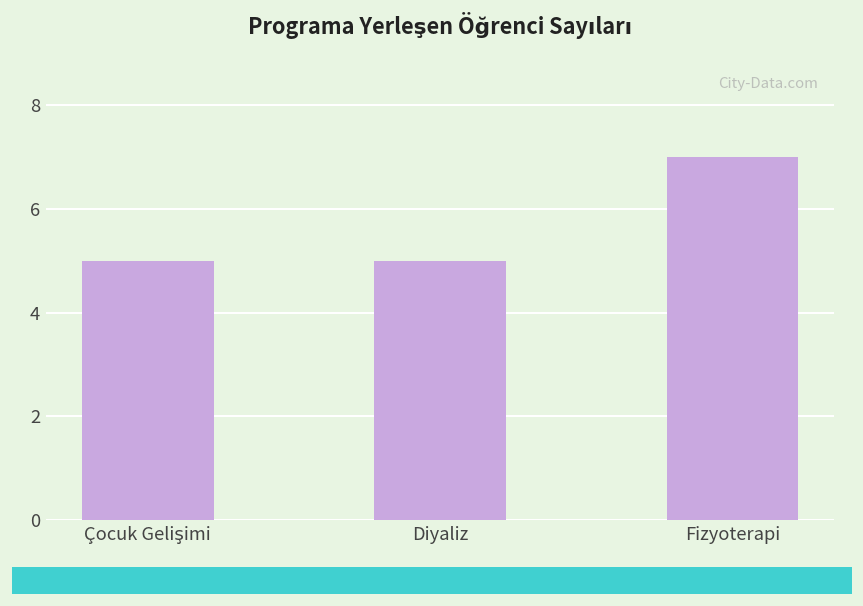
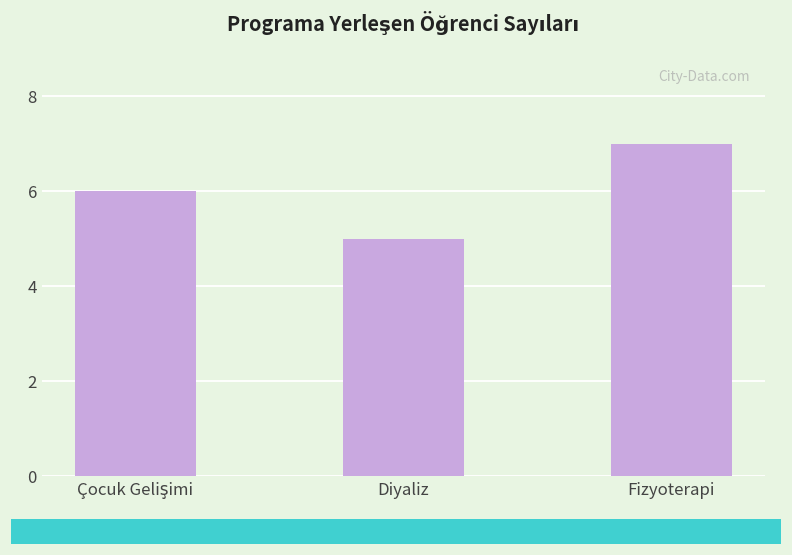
Çocuk Gelişimi: 5 -> 6
